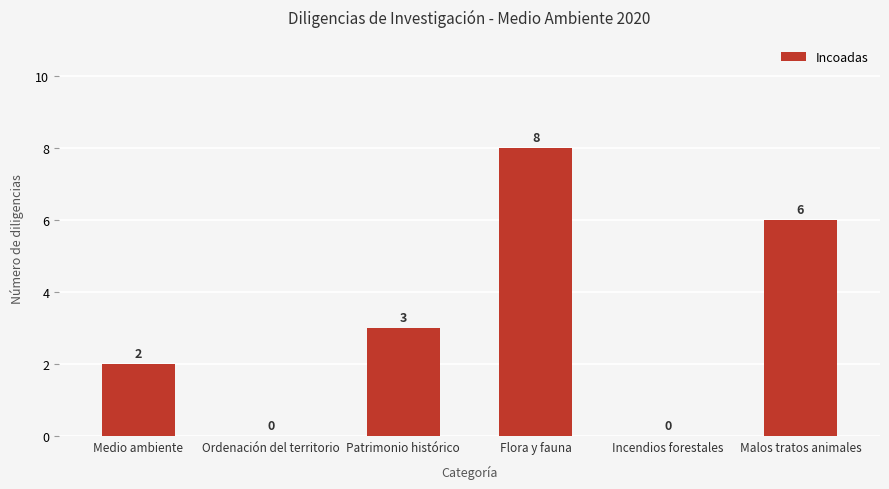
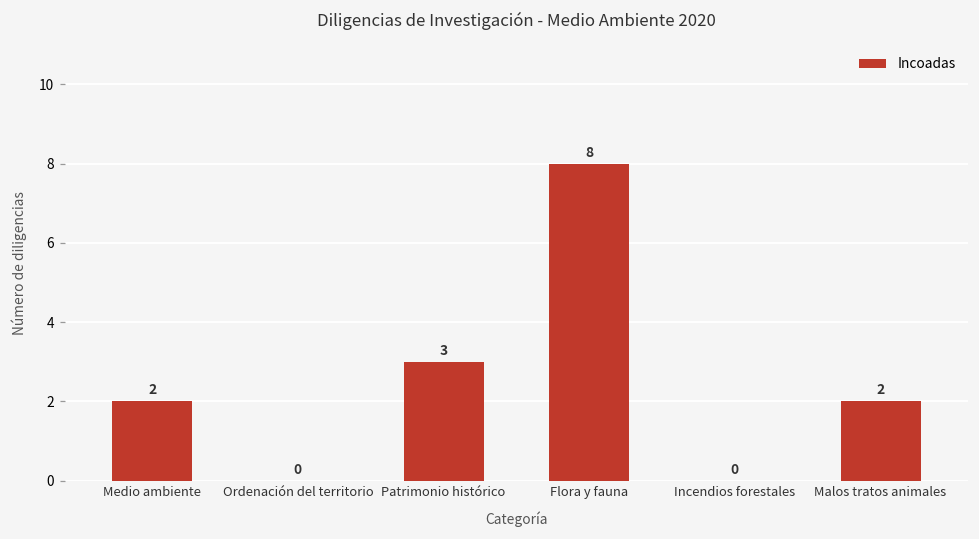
Malos tratos animales: 6 -> 2
